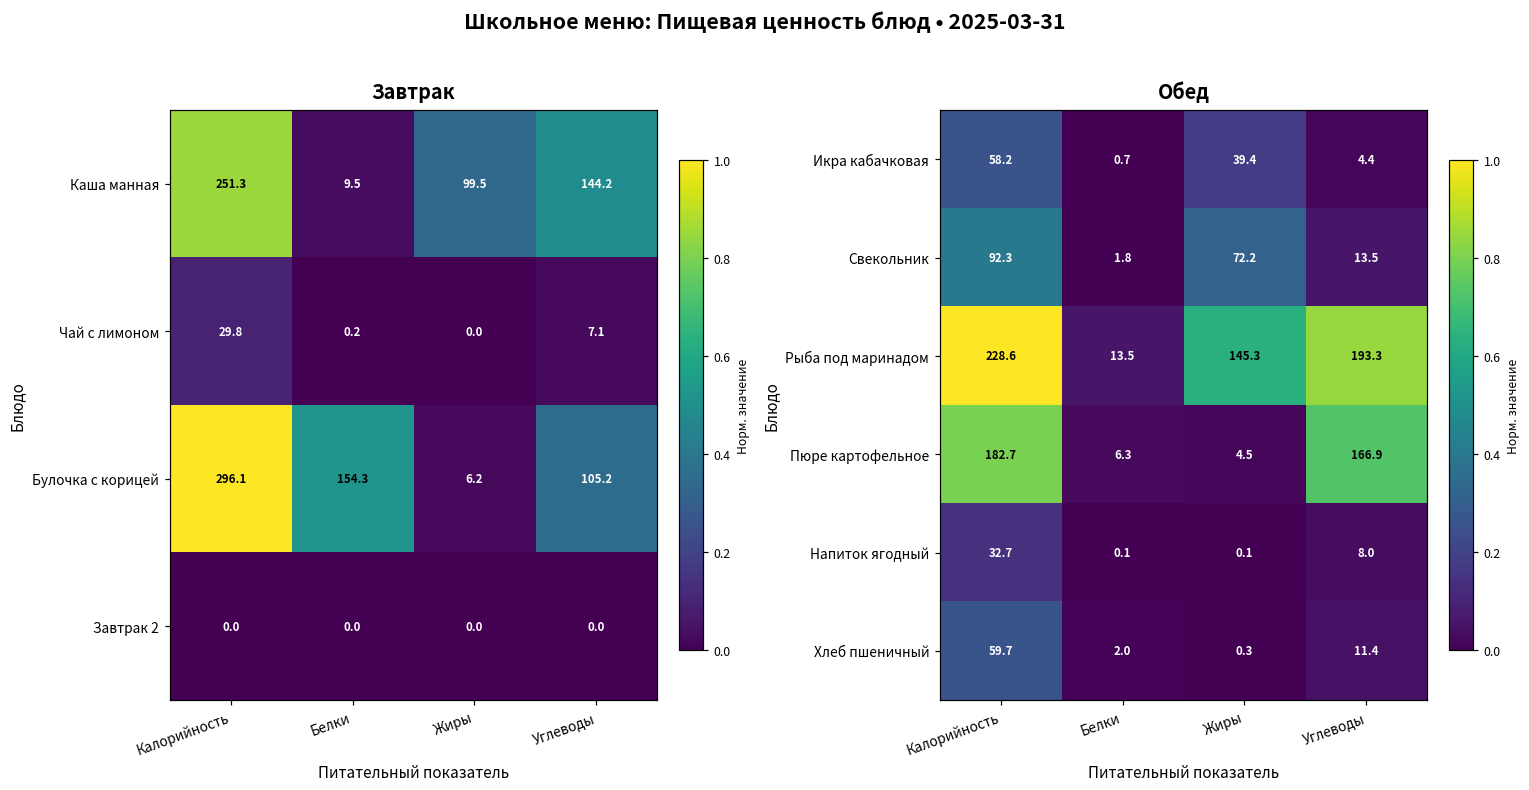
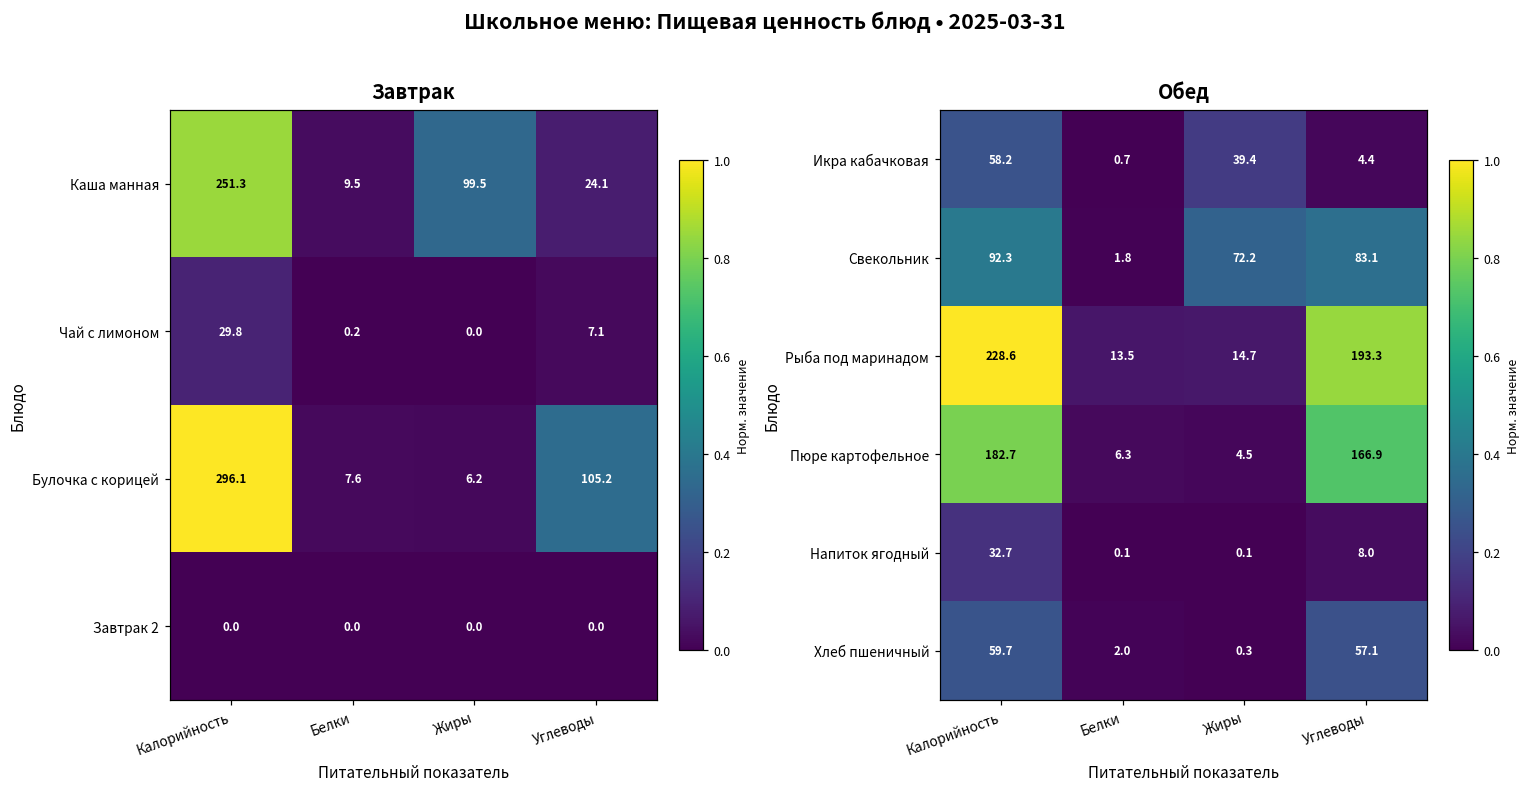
Завтрак, Каша манная, Углеводы: 144.2 -> 24.1
Завтрак, Булочка с корицей, Белки: 154.3 -> 7.6
Обед, Свекольник, Углеводы: 13.5 -> 83.1
Обед, Рыба под маринадом, Жиры: 145.3 -> 14.7
Обед, Хлеб пшеничный, Углеводы: 11.4 -> 57.1
